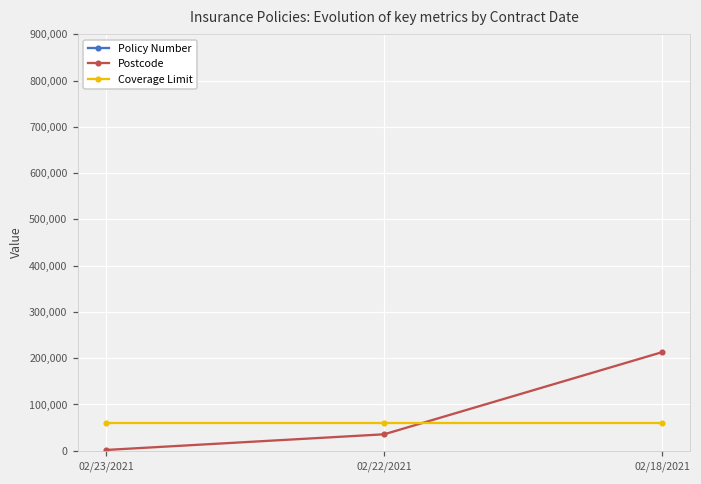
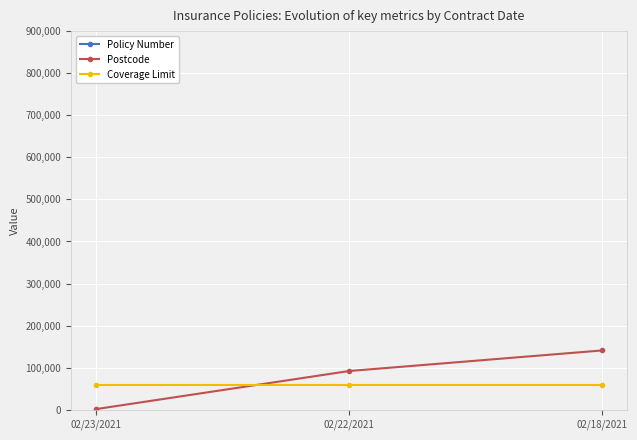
Postcode, 02/22/2021: 40,000 -> 90,000
Postcode, 02/18/2021: 210,000 -> 140,000
